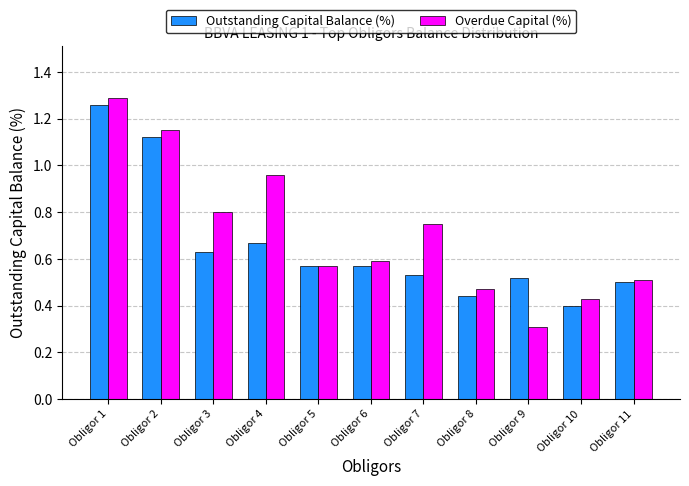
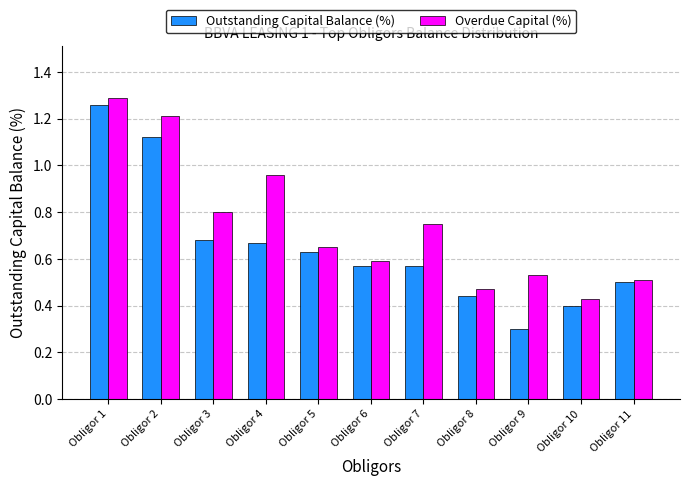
Overdue Capital (%), Obligor 2: 1.15 -> 1.21
Outstanding Capital Balance (%), Obligor 3: 0.63 -> 0.68
Outstanding Capital Balance (%), Obligor 5: 0.57 -> 0.63
Overdue Capital (%), Obligor 5: 0.57 -> 0.65
Outstanding Capital Balance (%), Obligor 7: 0.53 -> 0.57
Outstanding Capital Balance (%), Obligor 9: 0.52 -> 0.30
Overdue Capital (%), Obligor 9: 0.31 -> 0.53
